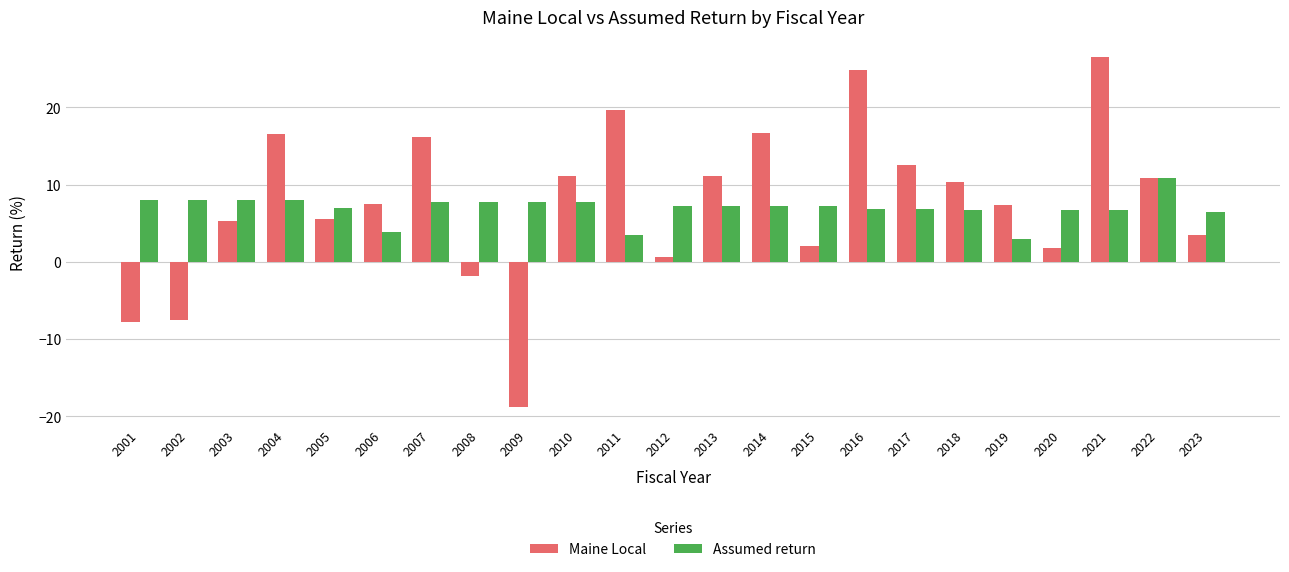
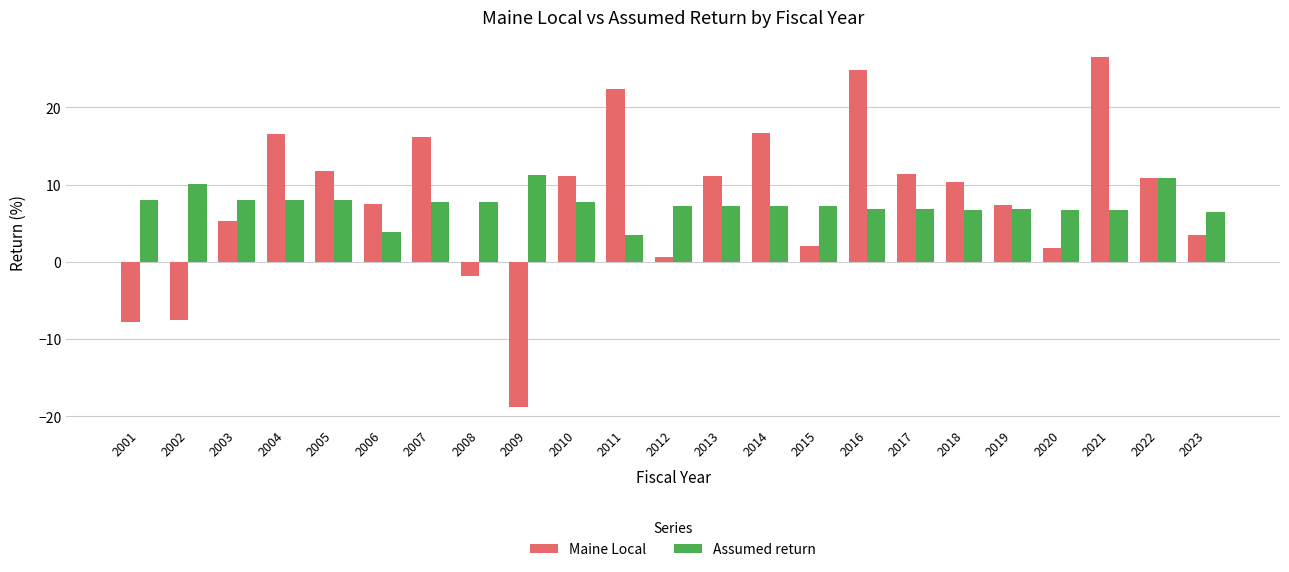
Assumed return, 2002: 8 -> 10
Maine Local, 2005: 6 -> 12
Assumed return, 2005: 7 -> 8
Assumed return, 2009: 8 -> 11
Maine Local, 2011: 20 -> 22
Maine Local, 2017: 13 -> 11
Assumed return, 2019: 3 -> 7
